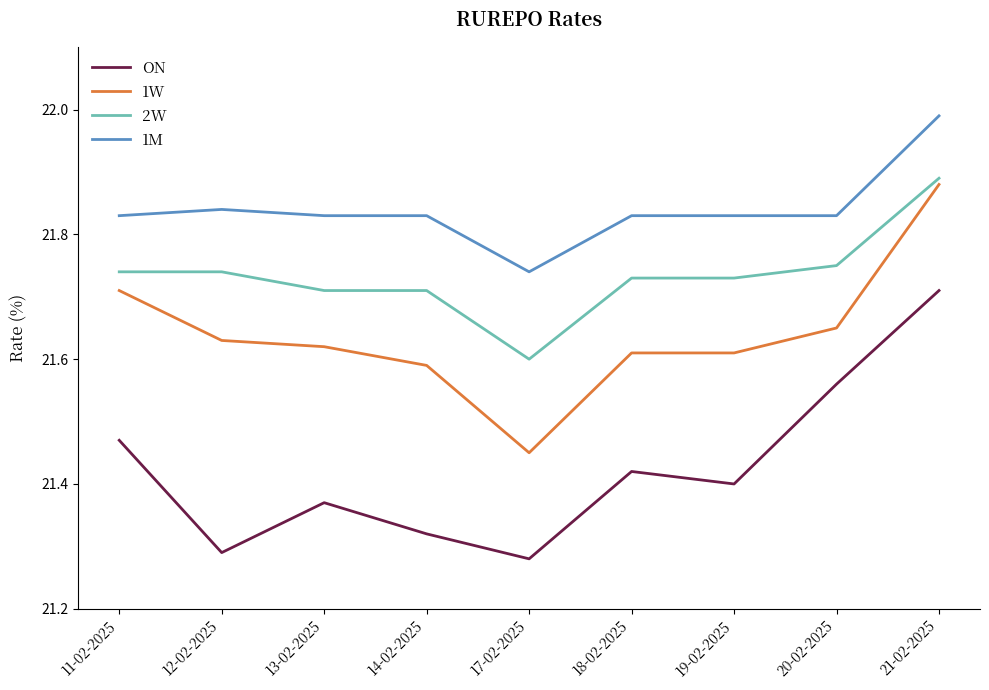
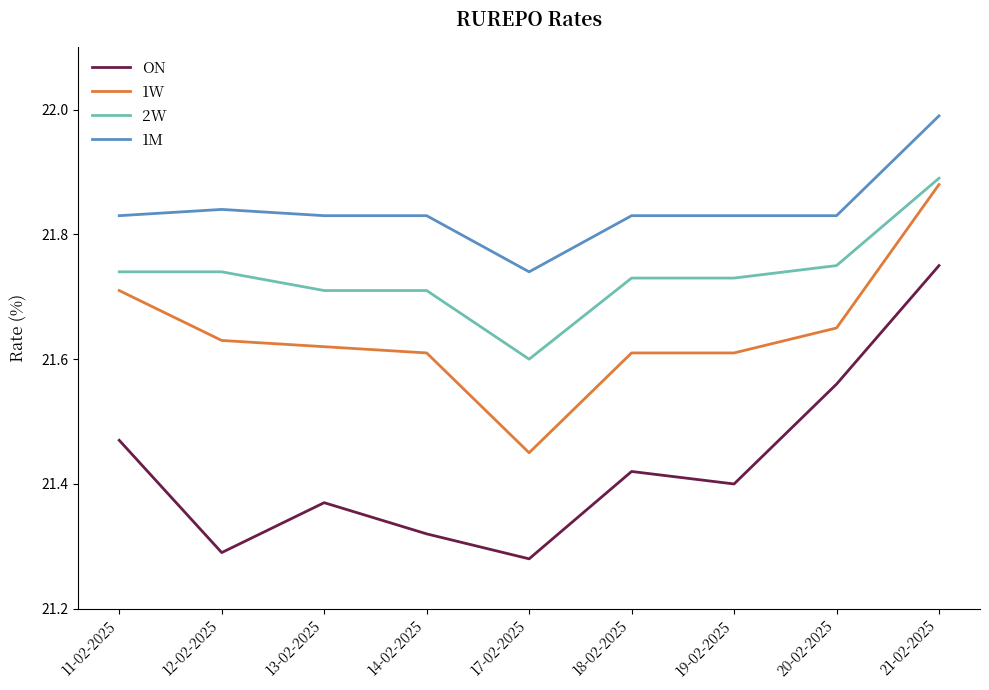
1W, 14-02-2025: 21.59 -> 21.61
ON, 21-02-2025: 21.71 -> 21.75
